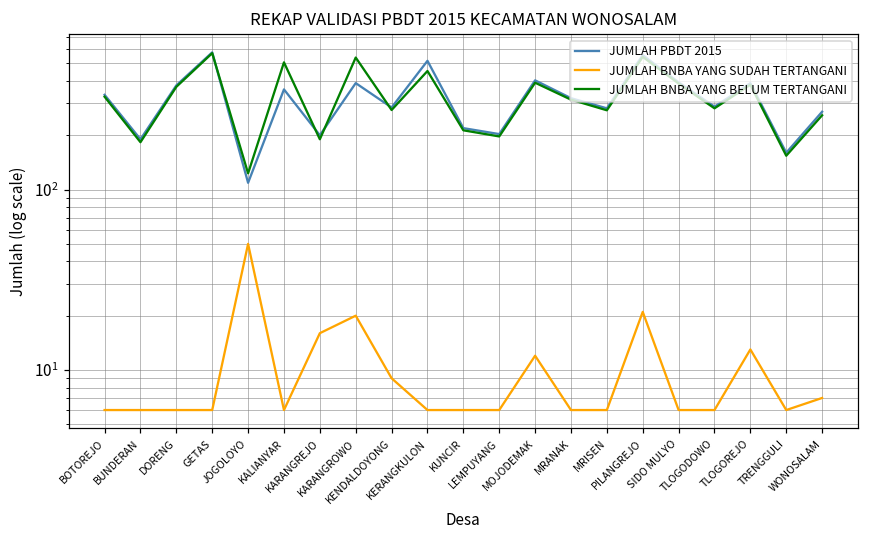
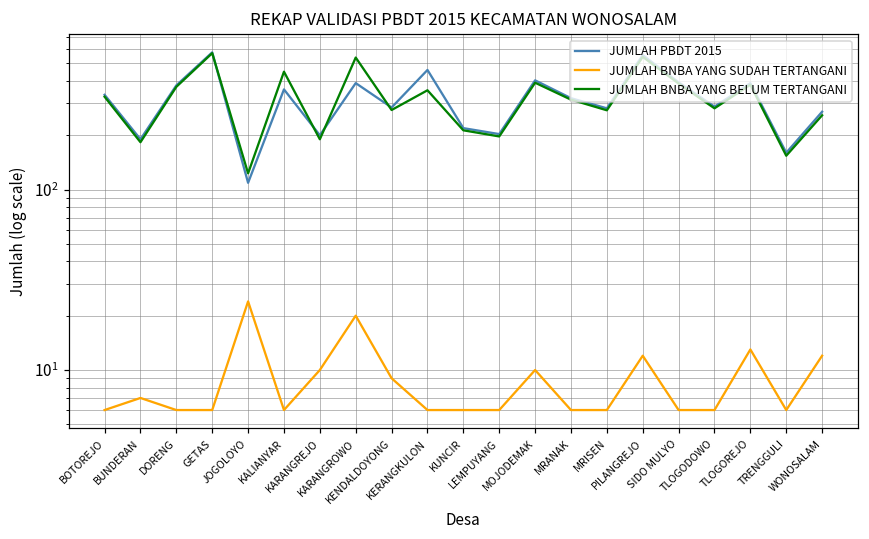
JUMLAH BNBA YANG SUDAH TERTANGANI, BUNDERAN: 6 -> 7
JUMLAH BNBA YANG SUDAH TERTANGANI, JOGOLOYO: 50 -> 24
JUMLAH BNBA YANG BELUM TERTANGANI, KALIANYAR: 510 -> 450
JUMLAH BNBA YANG SUDAH TERTANGANI, KARANGREJO: 16 -> 10
JUMLAH PBDT 2015, KERANGKULON: 520 -> 460
JUMLAH BNBA YANG BELUM TERTANGANI, KERANGKULON: 450 -> 360
JUMLAH BNBA YANG SUDAH TERTANGANI, MOJODEMAK: 12 -> 10
JUMLAH BNBA YANG SUDAH TERTANGANI, PILANGREJO: 21 -> 12
JUMLAH BNBA YANG SUDAH TERTANGANI, WONOSALAM: 7 -> 12
